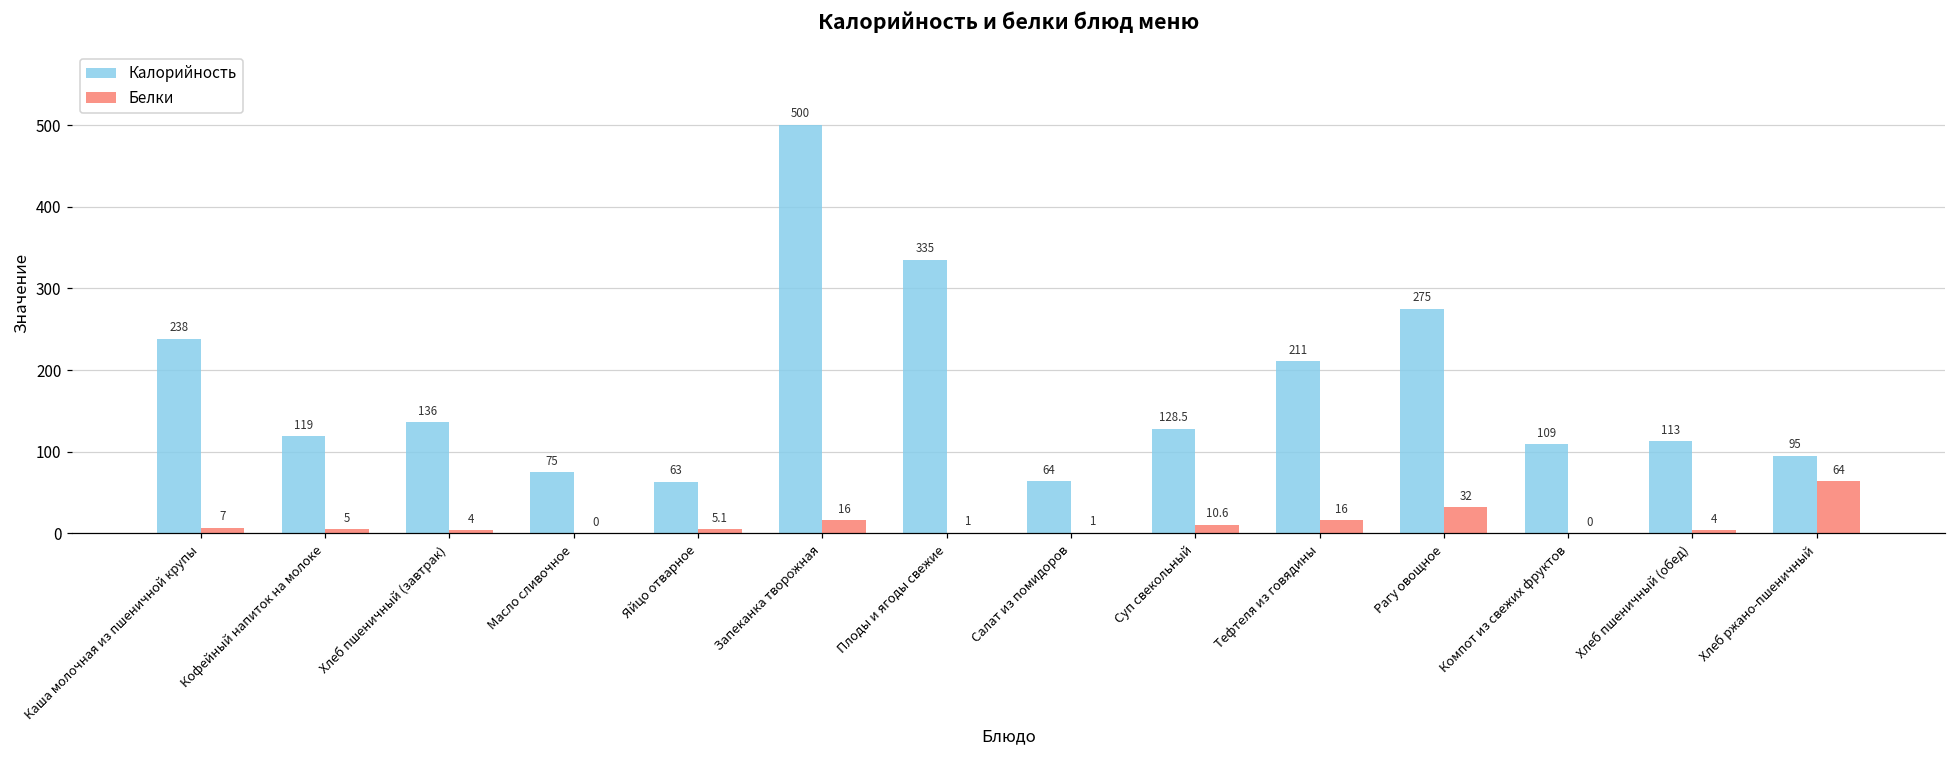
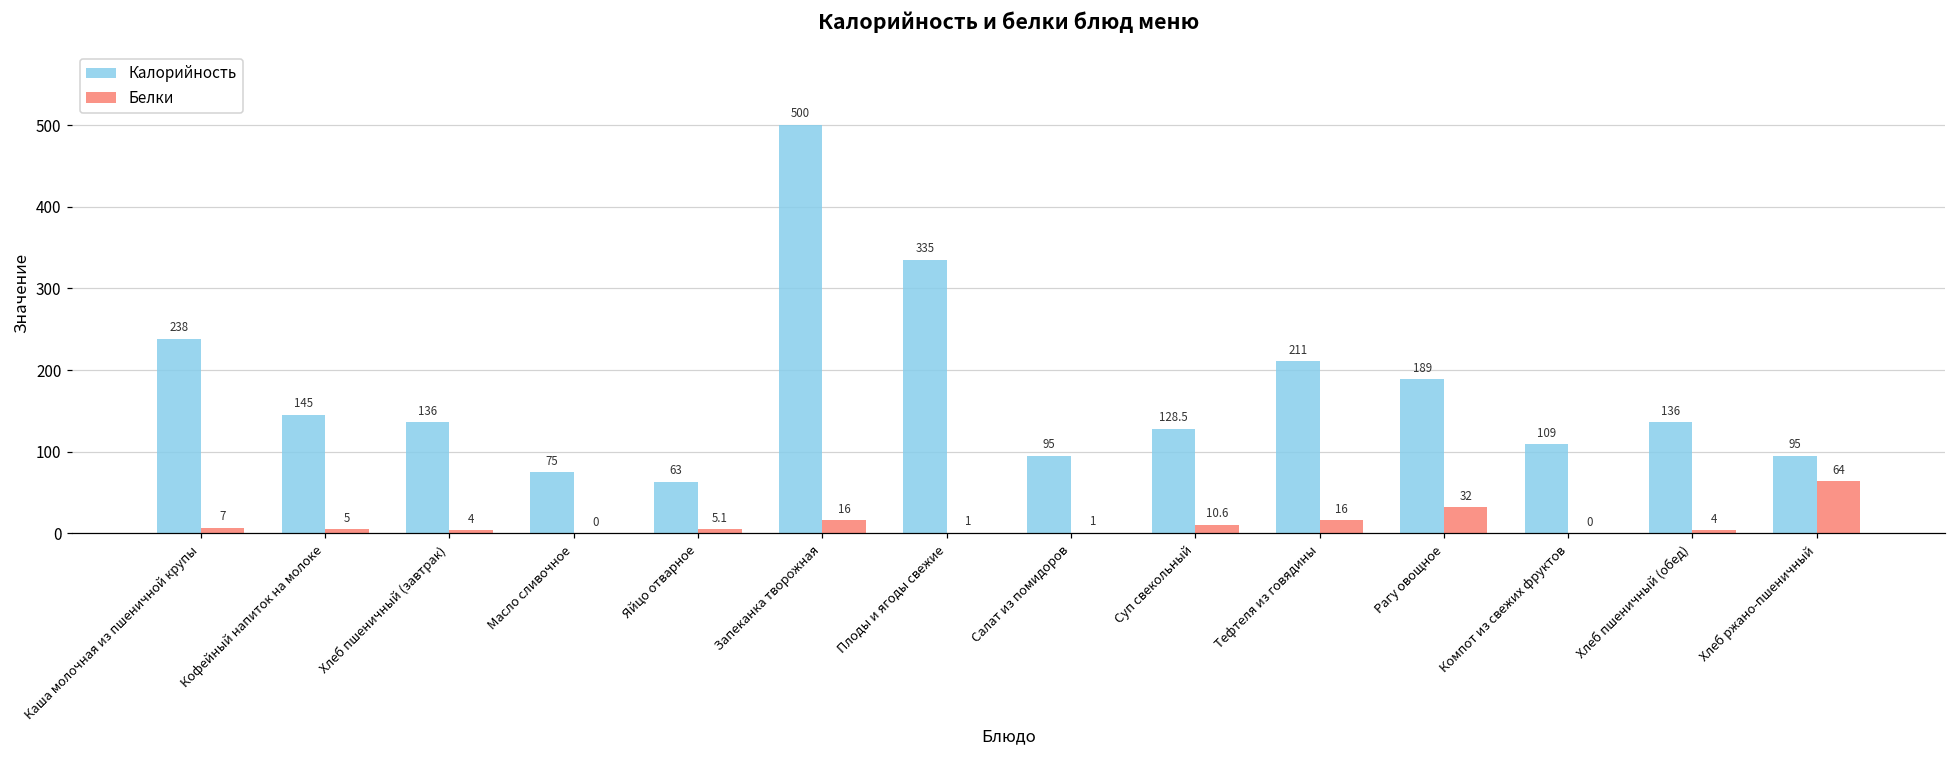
Калорийность, Кофейный напиток на молоке: 119 -> 145
Калорийность, Салат из помидоров: 64 -> 95
Калорийность, Рагу овощное: 275 -> 189
Калорийность, Хлеб пшеничный (обед): 113 -> 136
